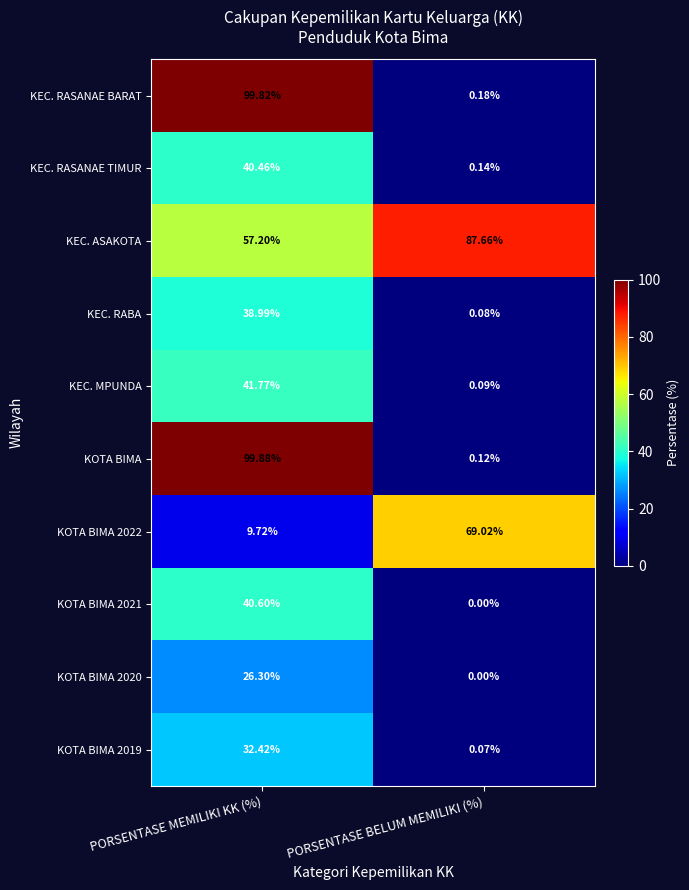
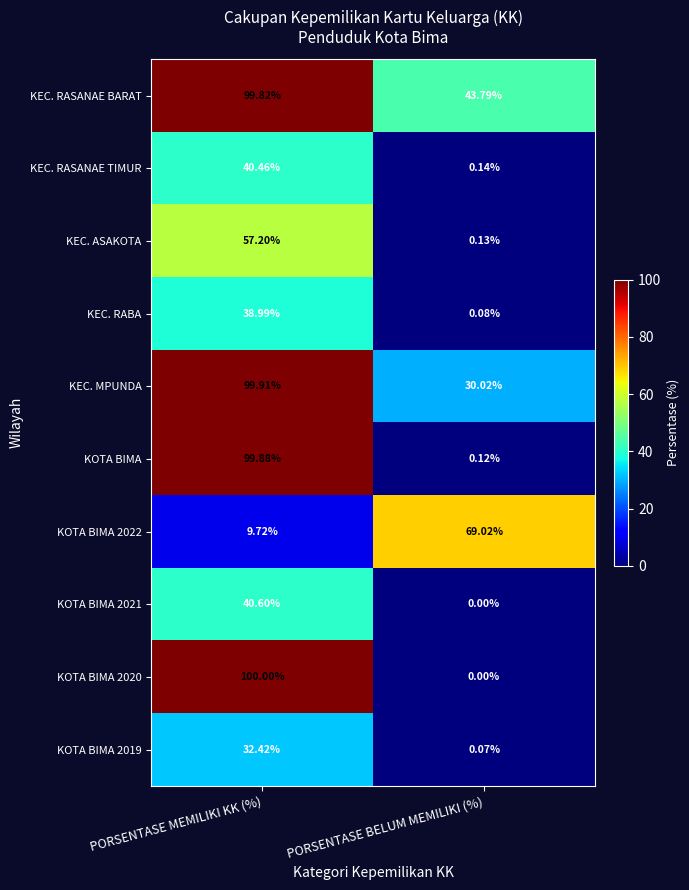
KEC. RASANAE BARAT, PORSENTASE BELUM MEMILIKI (%): 0.18% -> 43.79%
KEC. ASAKOTA, PORSENTASE BELUM MEMILIKI (%): 87.66% -> 0.13%
KEC. MPUNDA, PORSENTASE MEMILIKI KK (%): 41.77% -> 99.91%
KEC. MPUNDA, PORSENTASE BELUM MEMILIKI (%): 0.09% -> 30.02%
KOTA BIMA 2020, PORSENTASE MEMILIKI KK (%): 26.30% -> 100.00%
